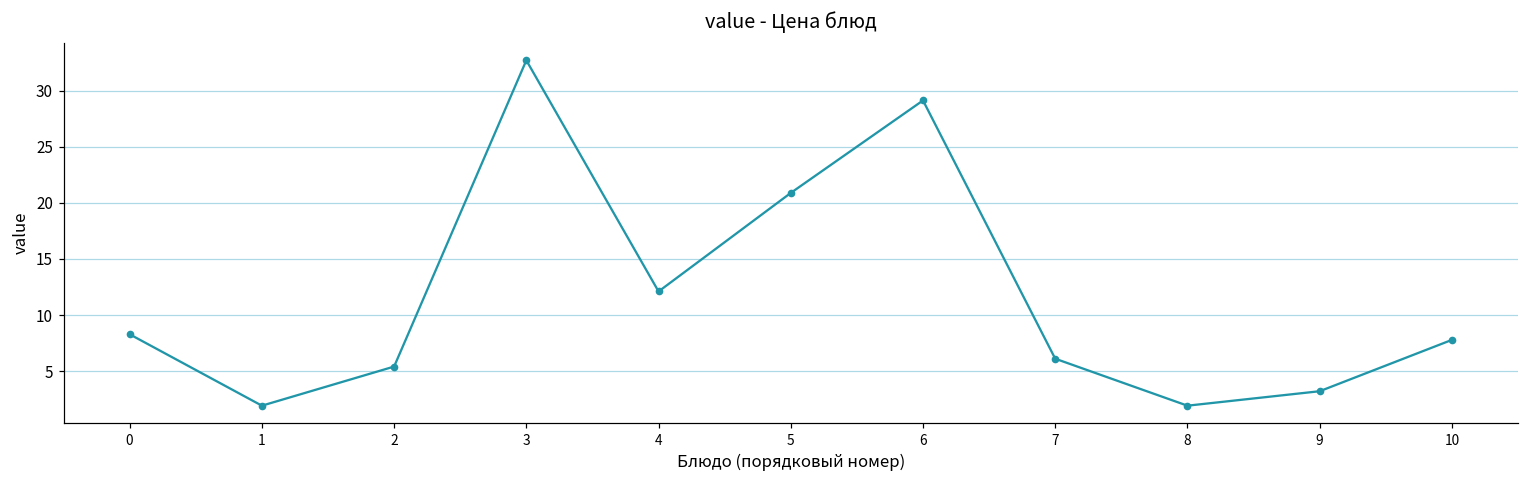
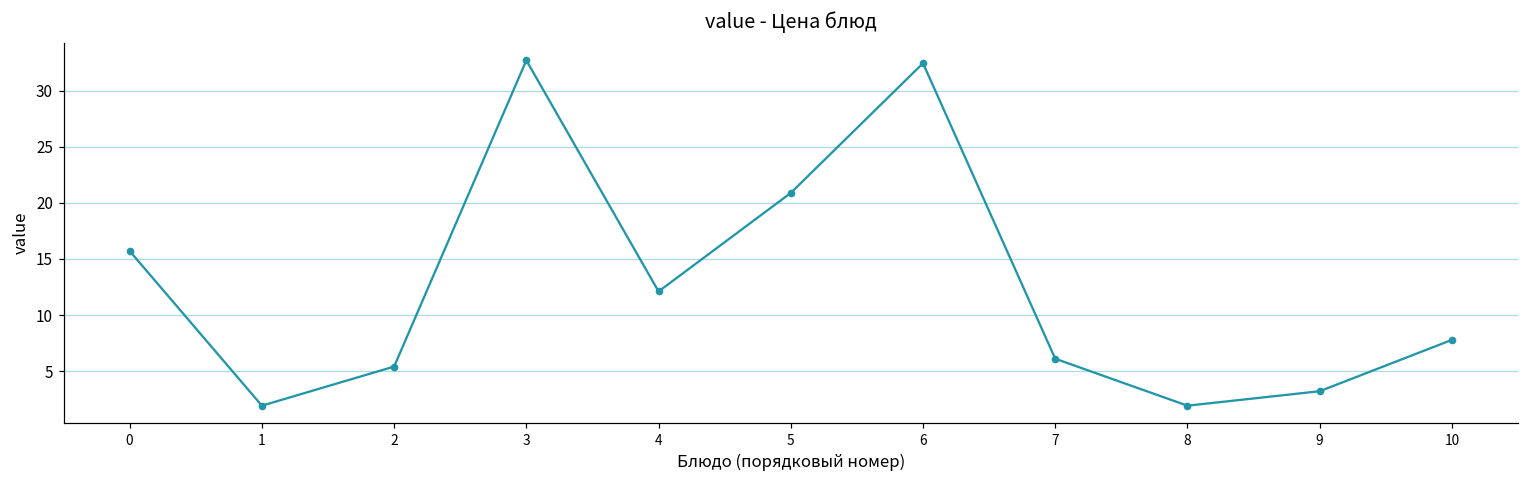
0: 8.3 -> 15.7
6: 29.1 -> 32.5
